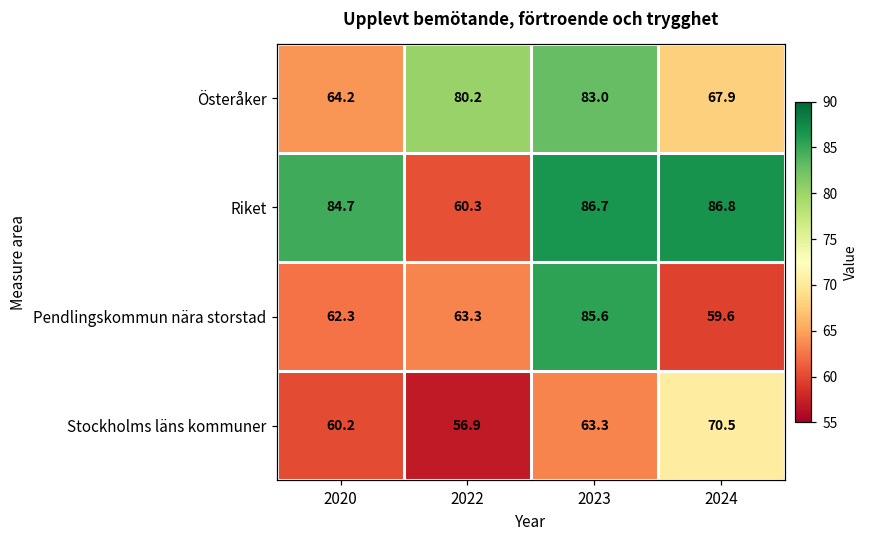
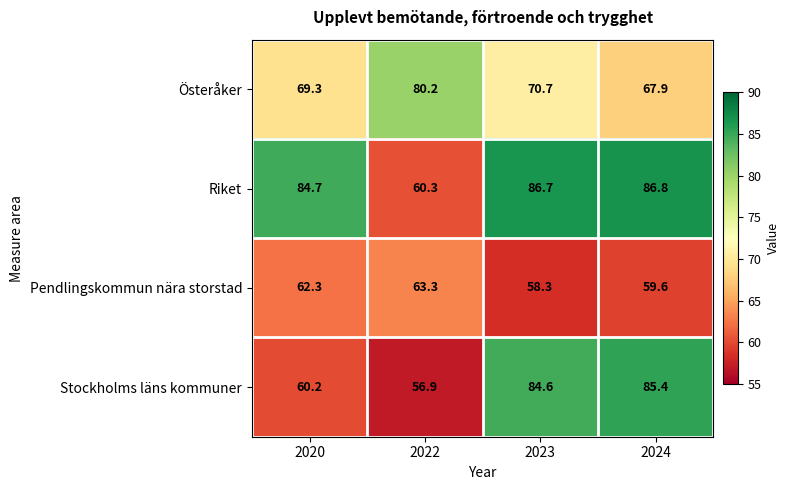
Österåker, 2020: 64.2 -> 69.3
Österåker, 2023: 83.0 -> 70.7
Pendlingskommun nära storstad, 2023: 85.6 -> 58.3
Stockholms läns kommuner, 2023: 63.3 -> 84.6
Stockholms läns kommuner, 2024: 70.5 -> 85.4
